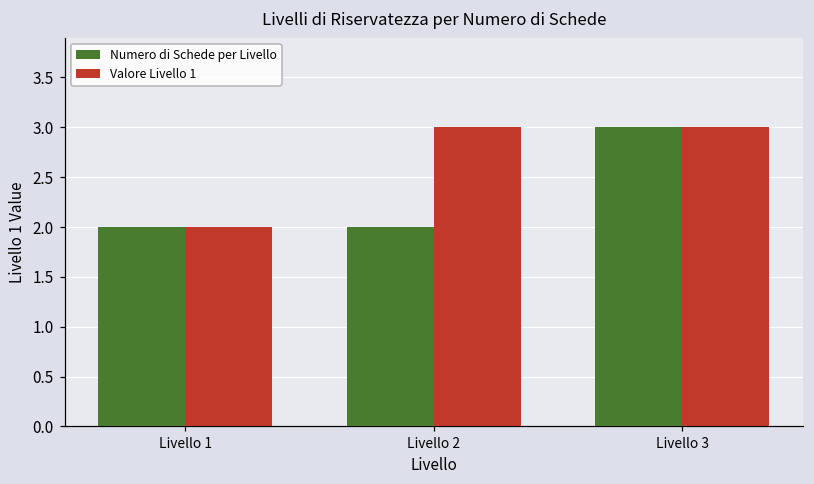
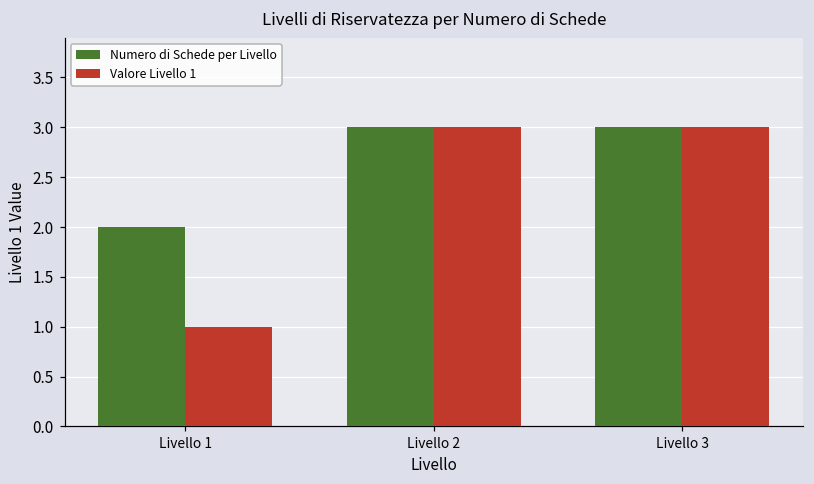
Valore Livello 1, Livello 1: 2 -> 1
Numero di Schede per Livello, Livello 2: 2 -> 3
